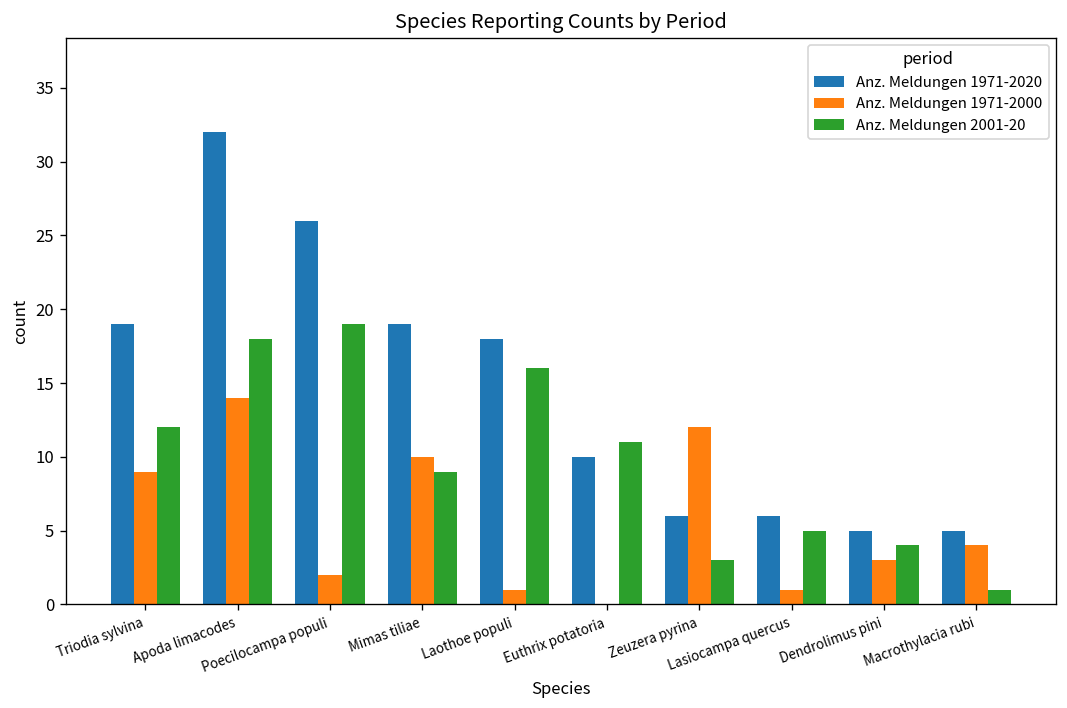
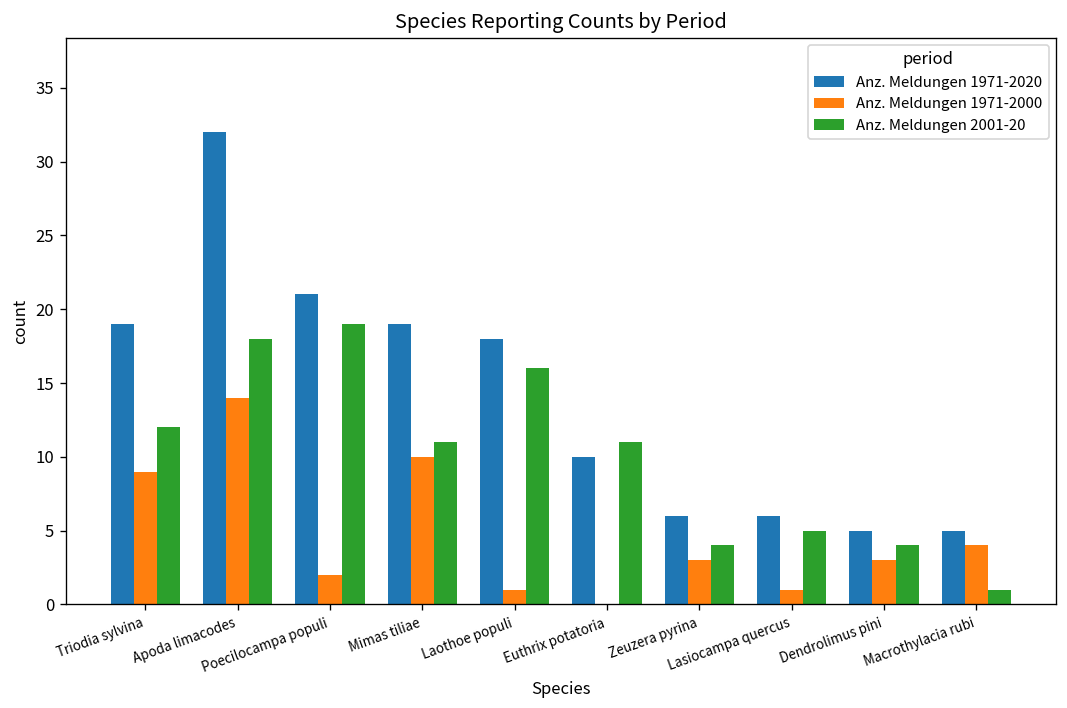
Anz. Meldungen 1971-2020, Poecilocampa populi: 26 -> 21
Anz. Meldungen 2001-20, Mimas tiliae: 9 -> 11
Anz. Meldungen 1971-2000, Zeuzera pyrina: 12 -> 3
Anz. Meldungen 2001-20, Zeuzera pyrina: 3 -> 4
